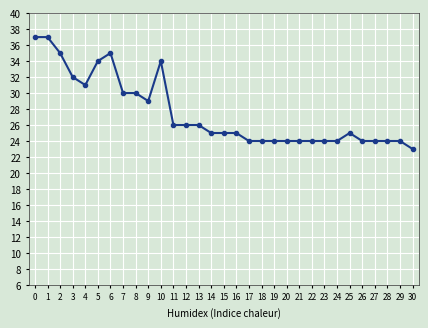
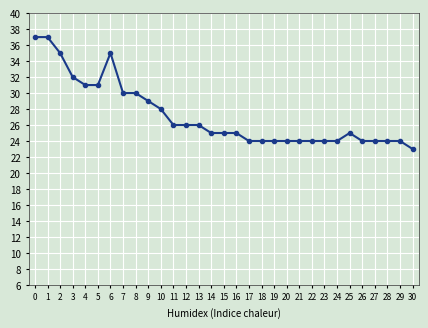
5: 34 -> 31
10: 34 -> 28
